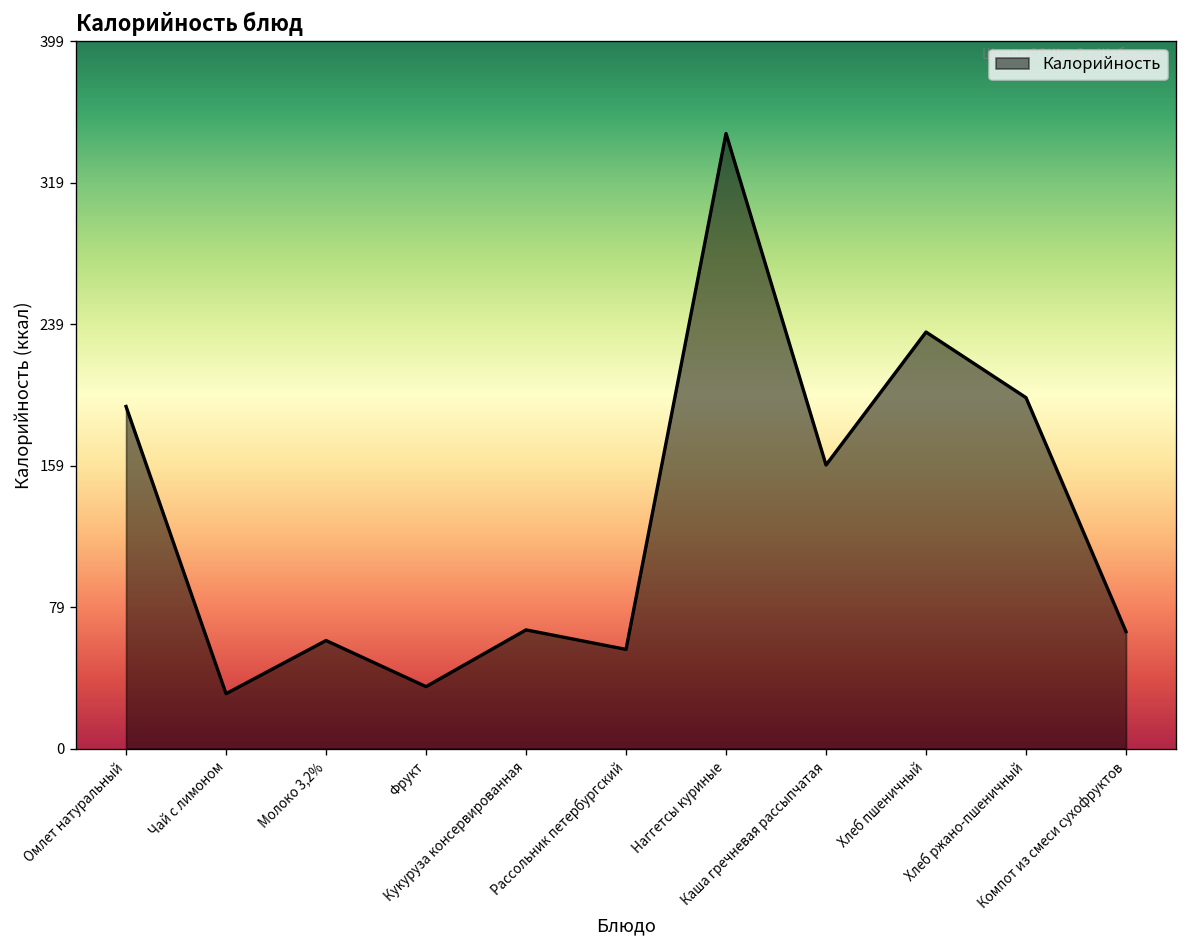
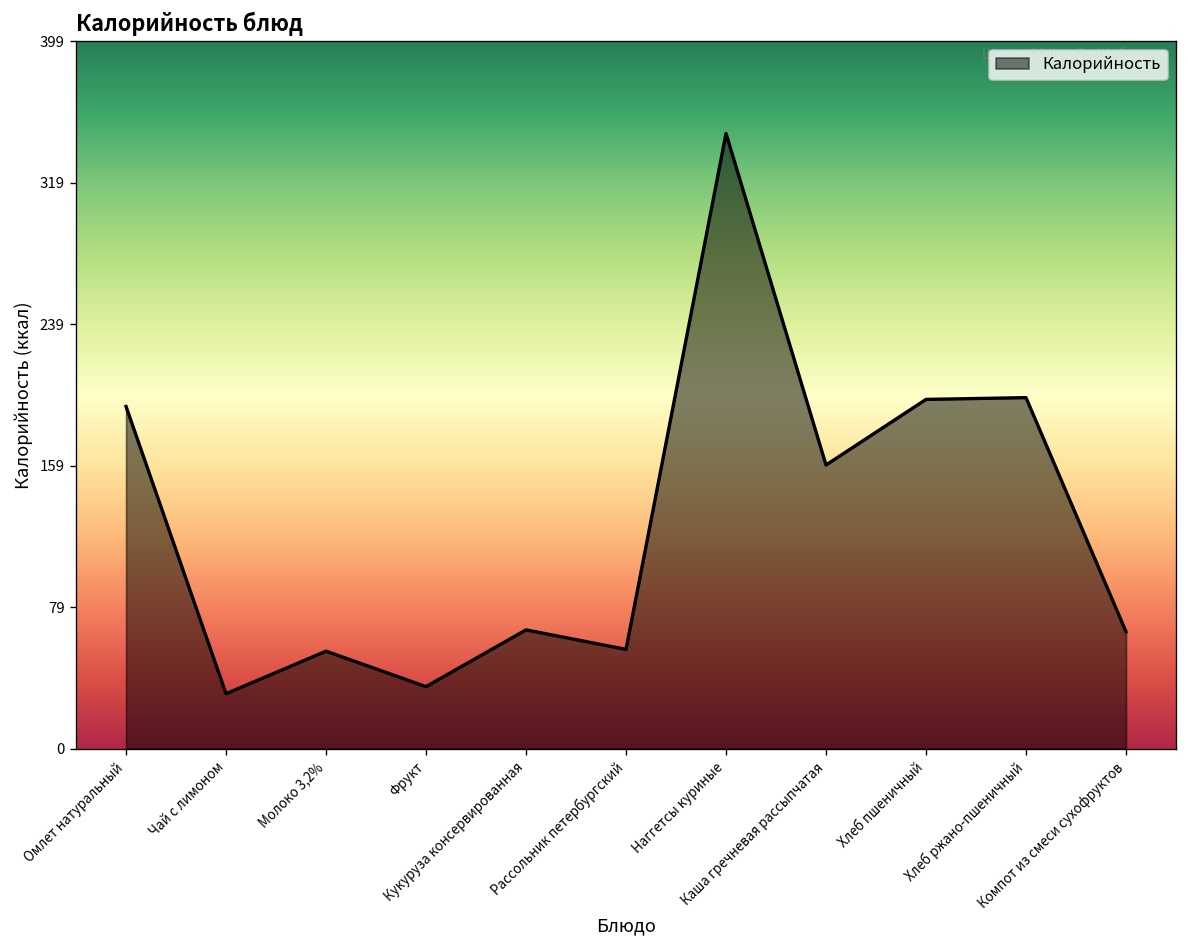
Молоко 3,2%: 61 -> 55
Хлеб пшеничный: 235 -> 197
